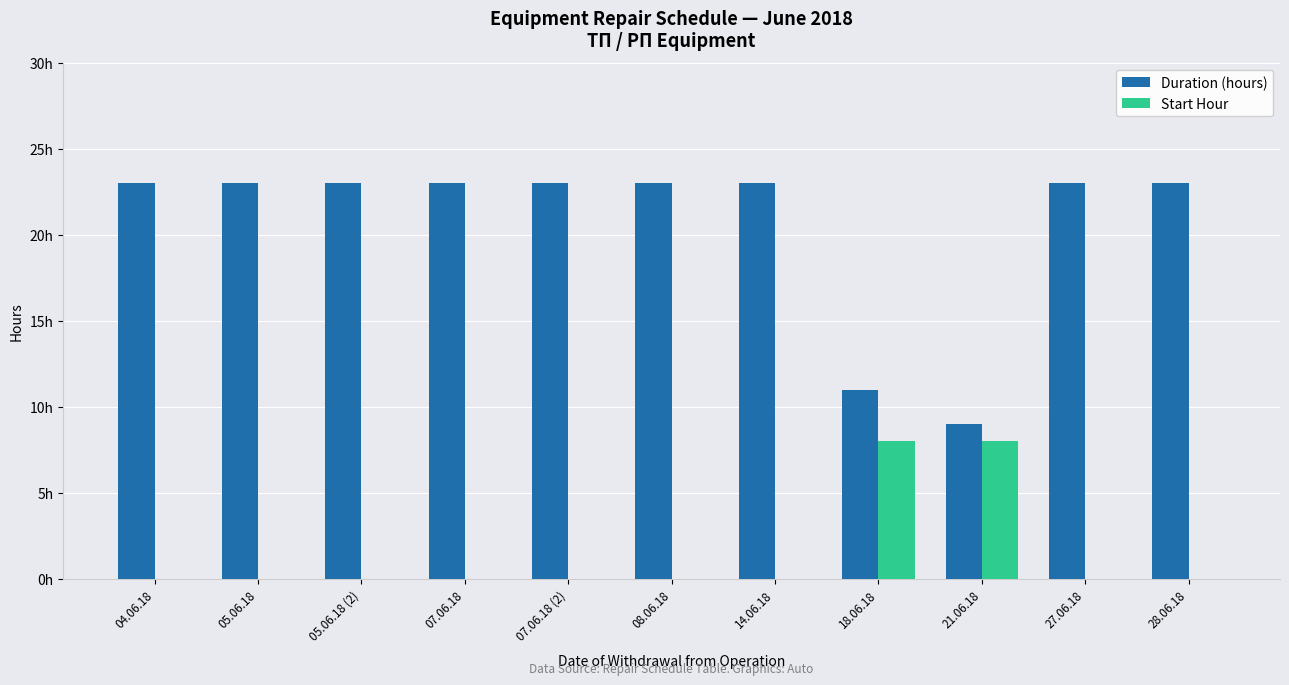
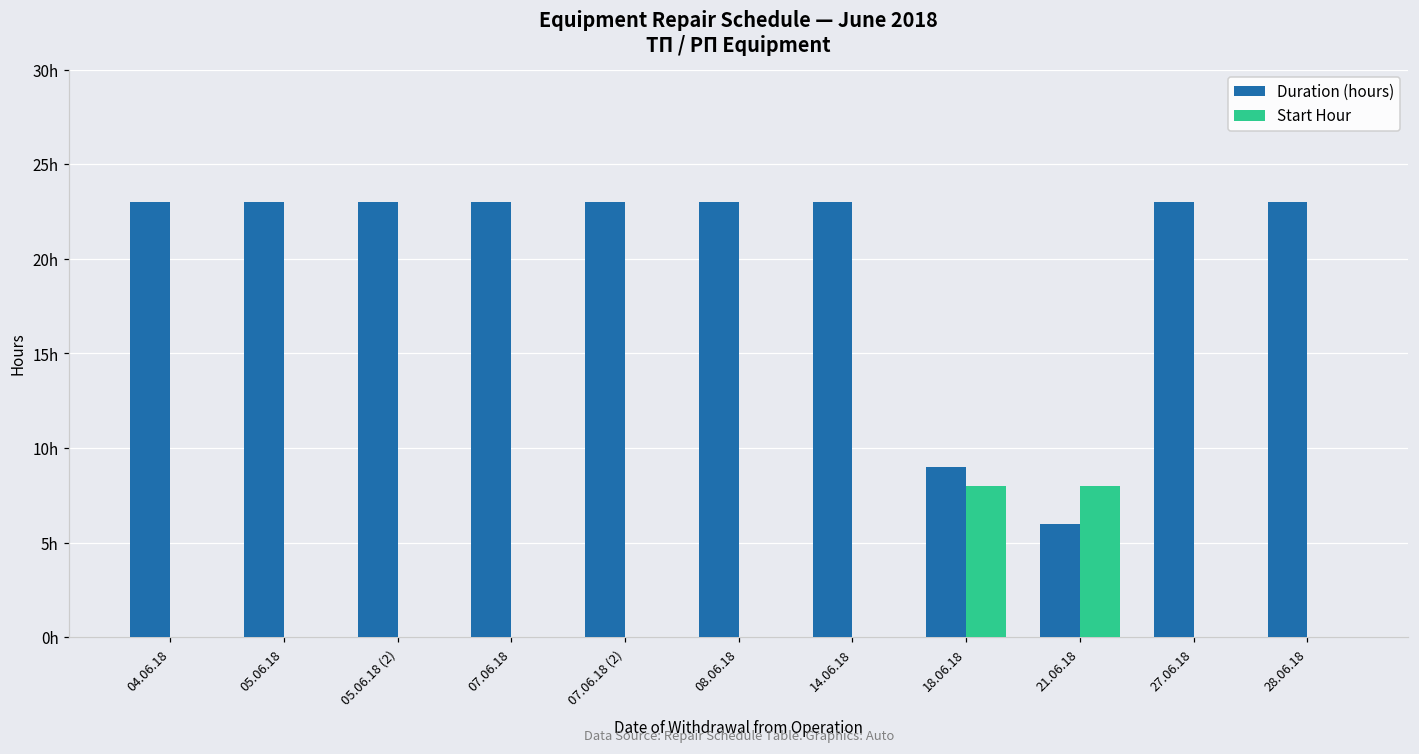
Duration (hours), 18.06.18: 11h -> 9h
Duration (hours), 21.06.18: 9h -> 6h
